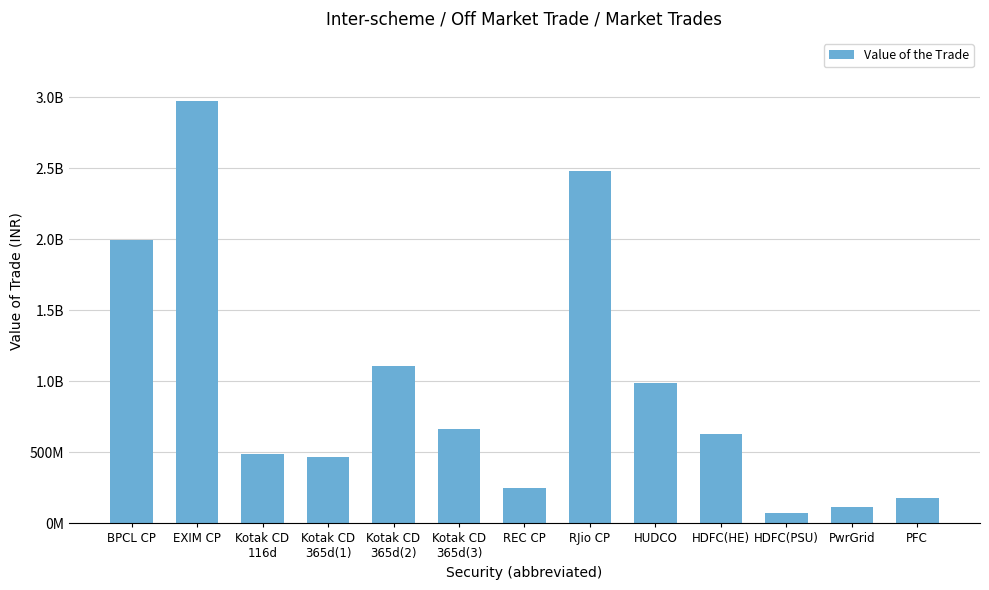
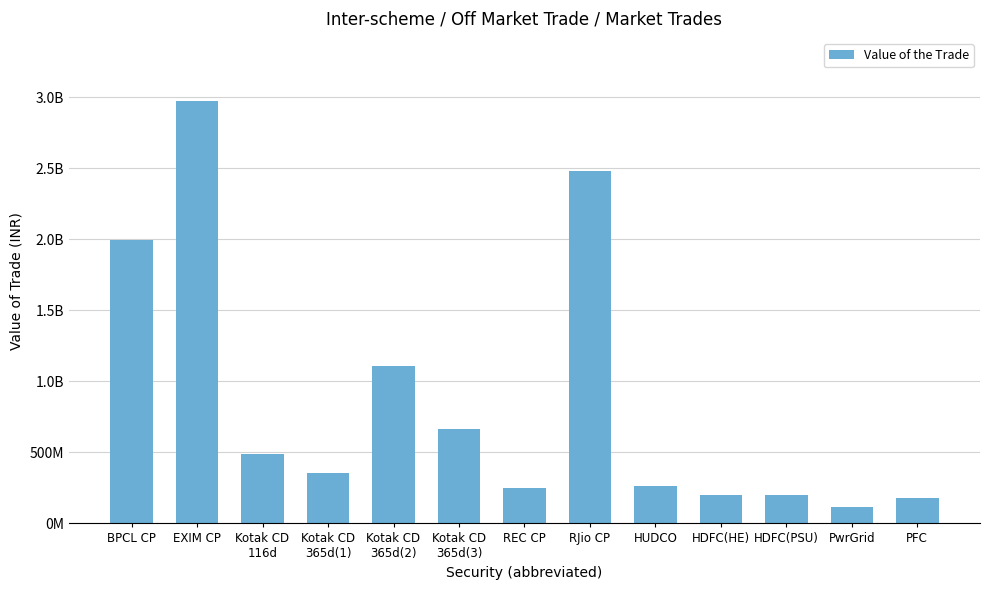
Kotak CD 365d(1): 470000000 -> 350000000
HUDCO: 990000000 -> 270000000
HDFC(HE): 630000000 -> 200000000
HDFC(PSU): 70000000 -> 200000000
